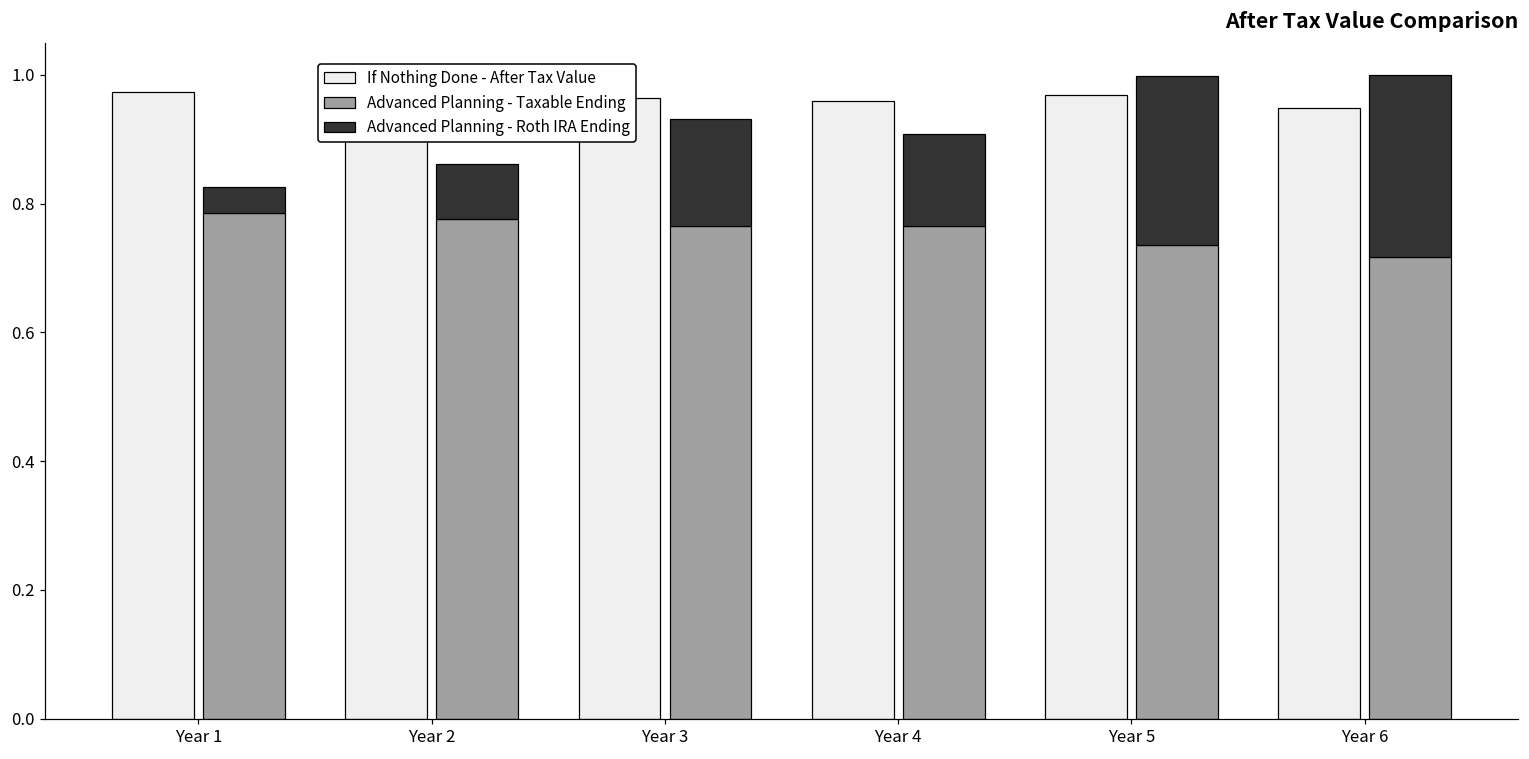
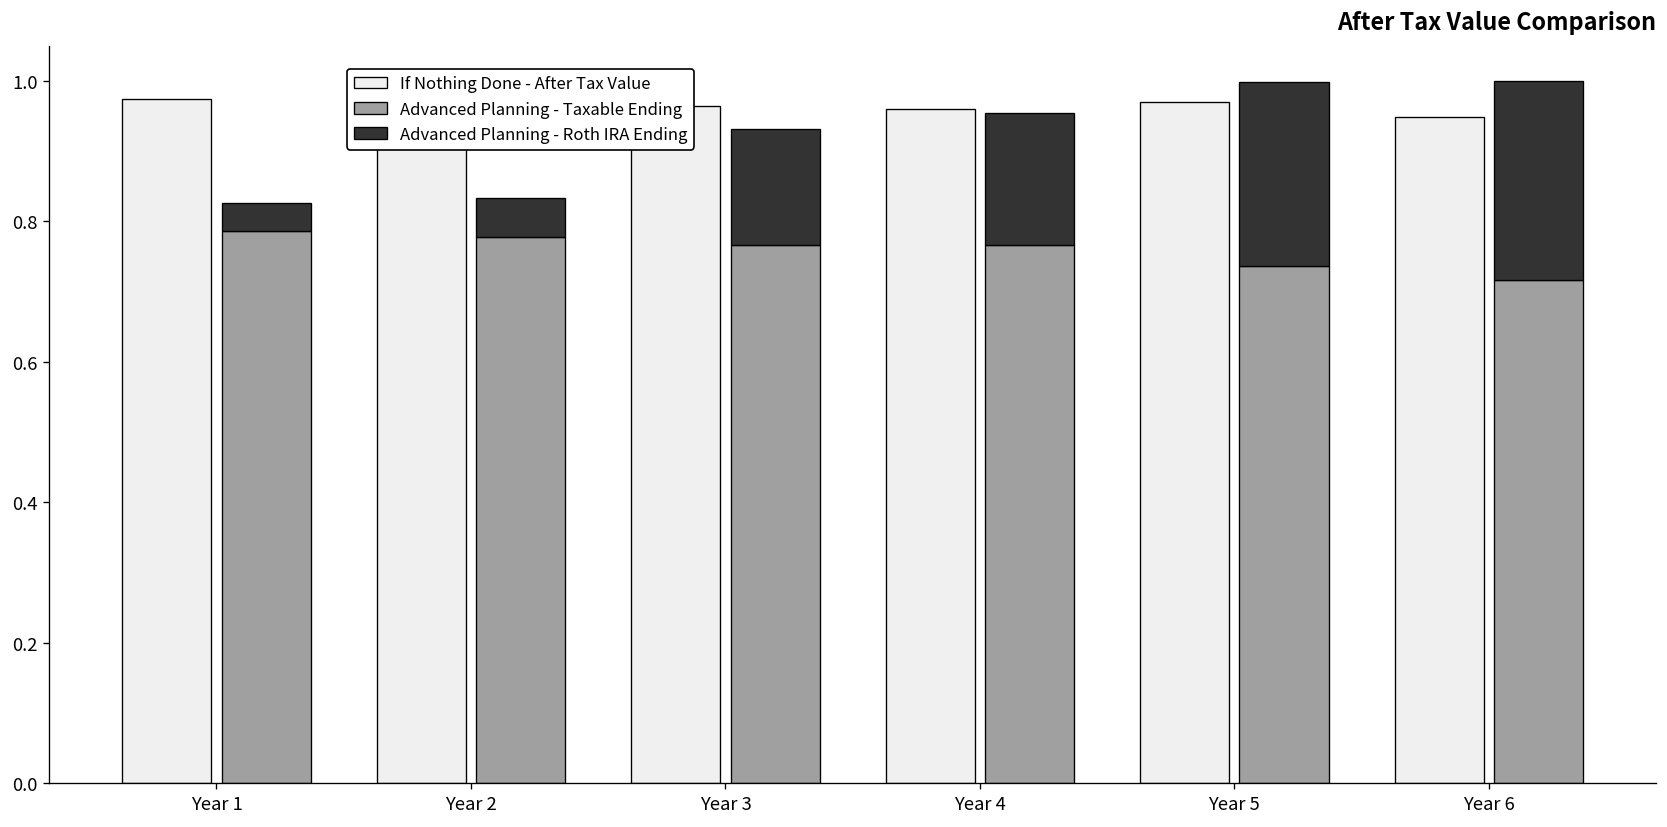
Advanced Planning - Roth IRA Ending, Year 2: 0.08 -> 0.06
Advanced Planning - Roth IRA Ending, Year 4: 0.14 -> 0.19
